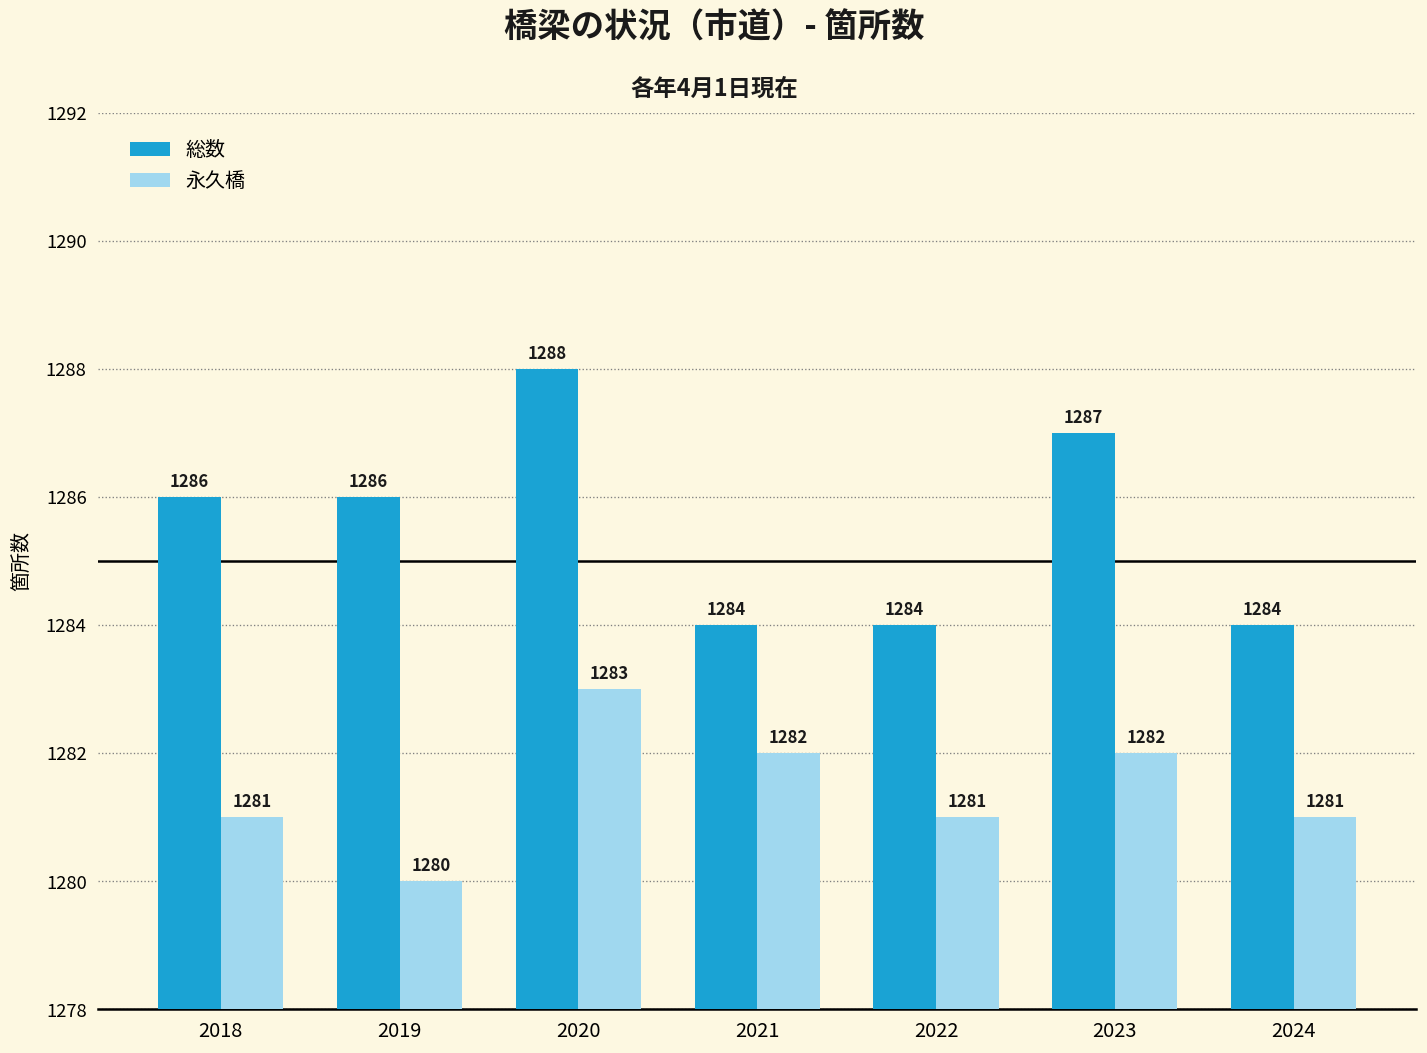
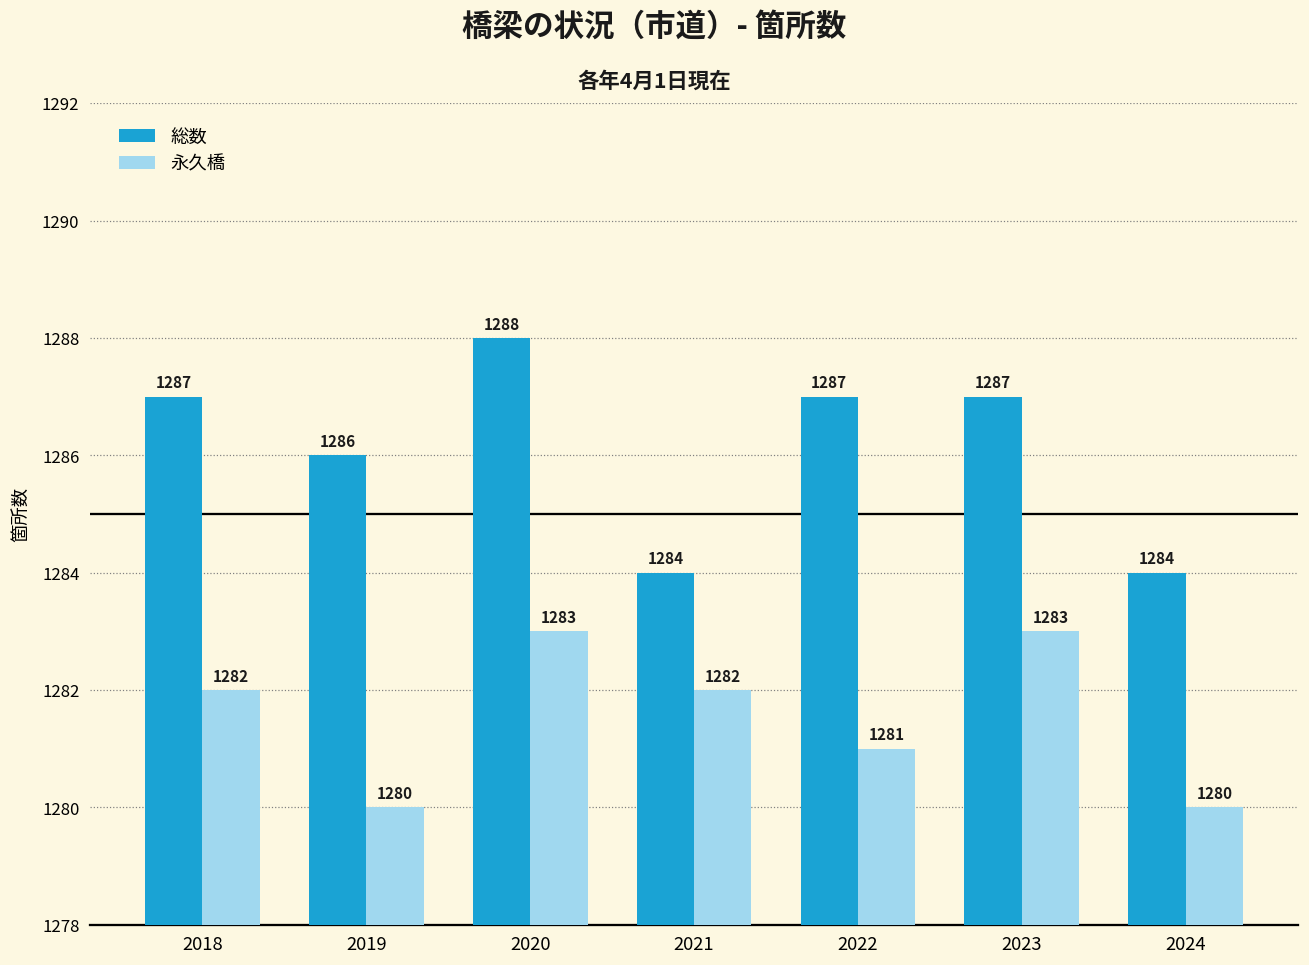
総数, 2018: 1286 -> 1287
永久橋, 2018: 1281 -> 1282
総数, 2022: 1284 -> 1287
永久橋, 2023: 1282 -> 1283
永久橋, 2024: 1281 -> 1280
